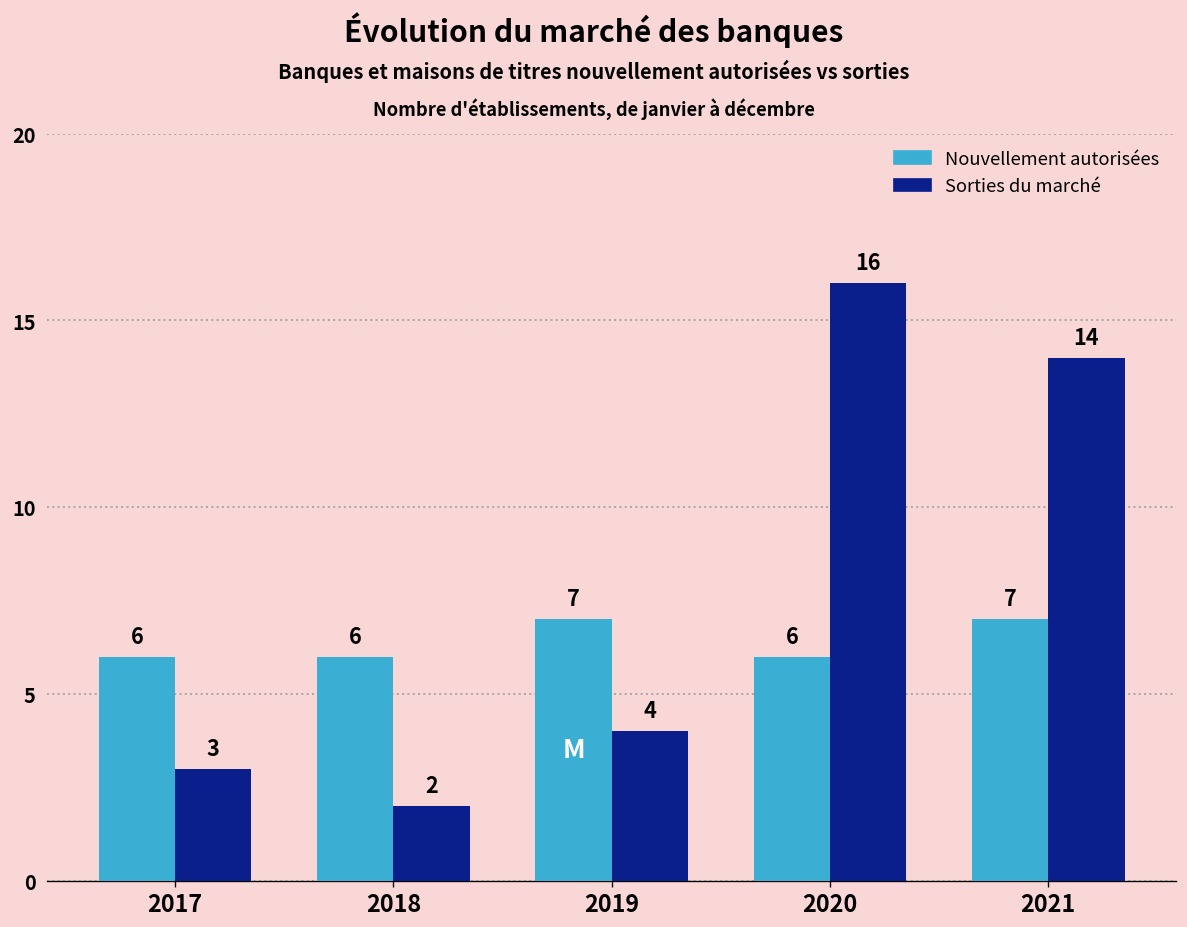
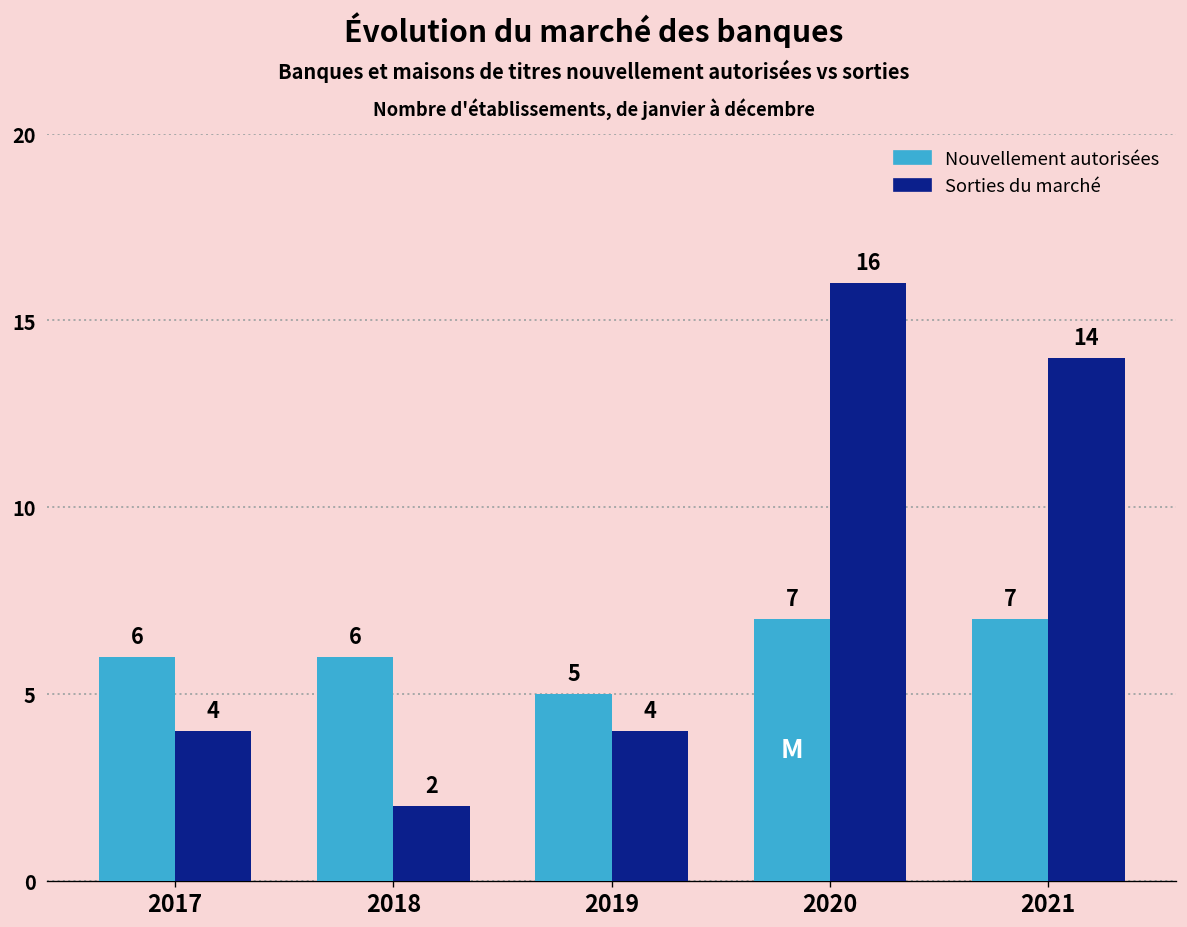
Sorties du marché, 2017: 3 -> 4
Nouvellement autorisées, 2019: 7 -> 5
Nouvellement autorisées, 2020: 6 -> 7
